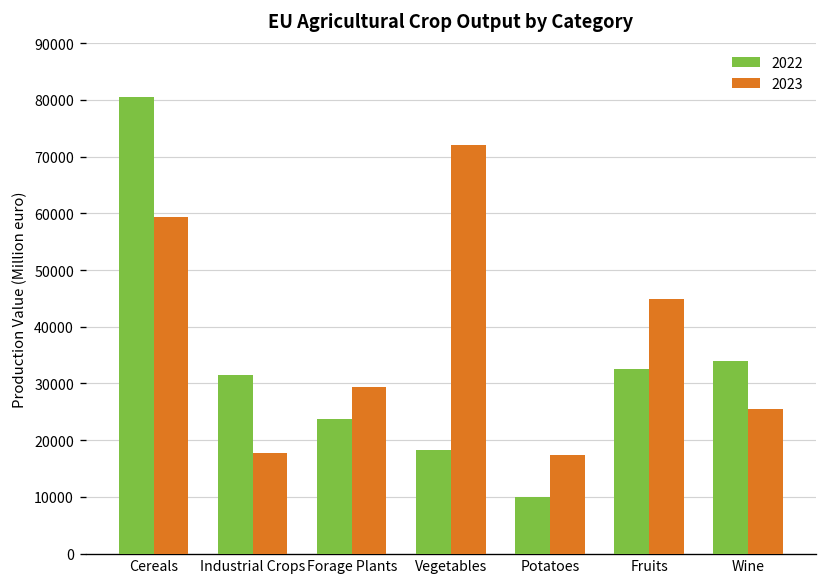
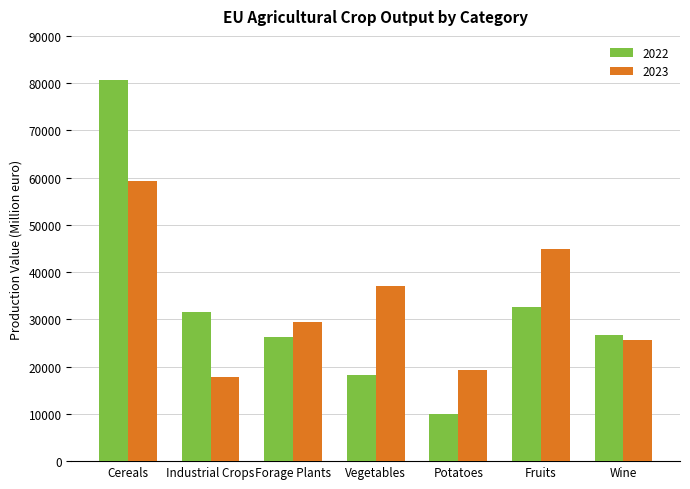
2022, Forage Plants: 24000 -> 26000
2023, Vegetables: 72000 -> 37000
2023, Potatoes: 17000 -> 19000
2022, Wine: 34000 -> 27000
